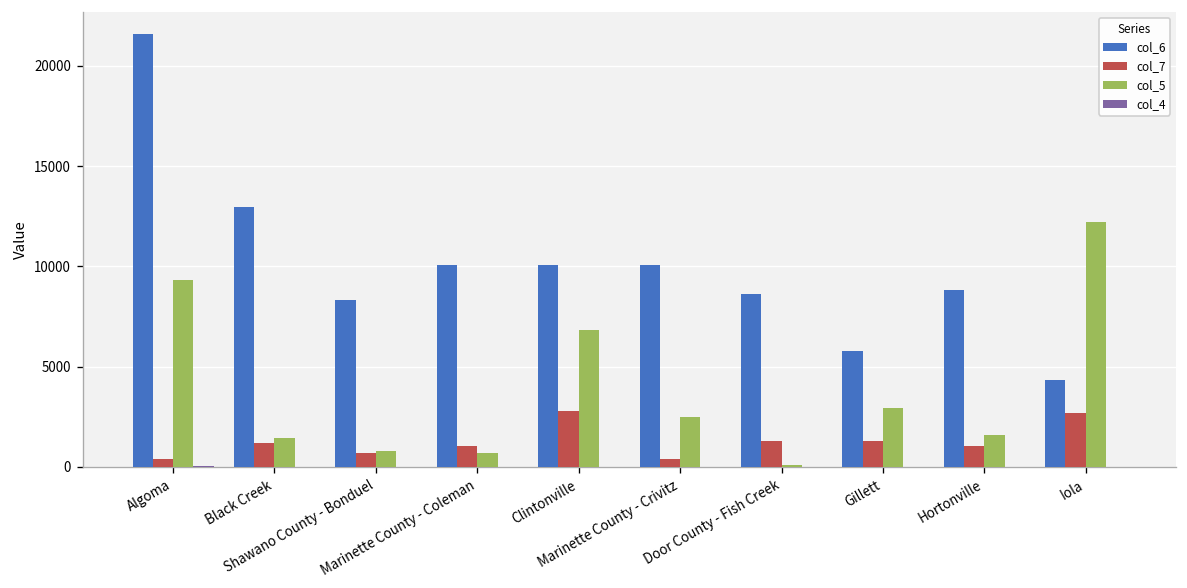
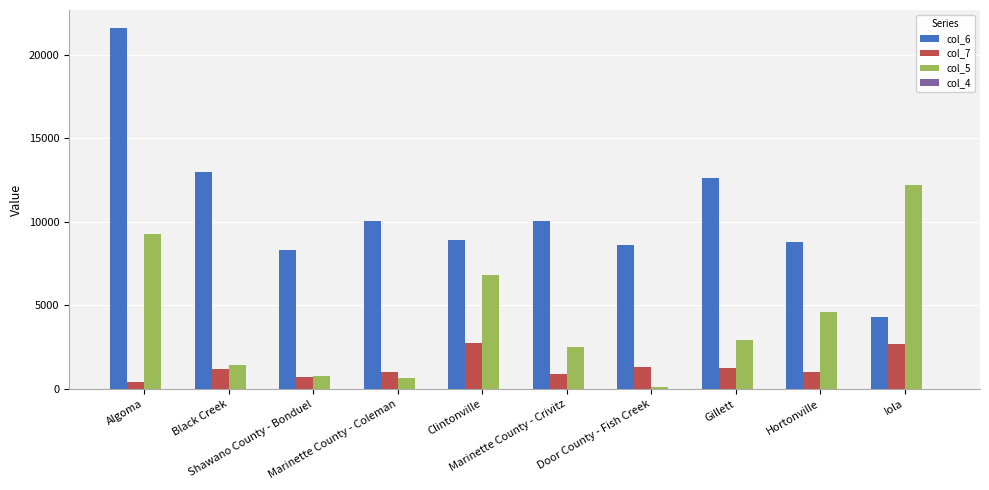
col_6, Clintonville: 10100 -> 8900
col_7, Marinette County - Crivitz: 400 -> 900
col_6, Gillett: 5800 -> 12600
col_5, Hortonville: 1600 -> 4600
